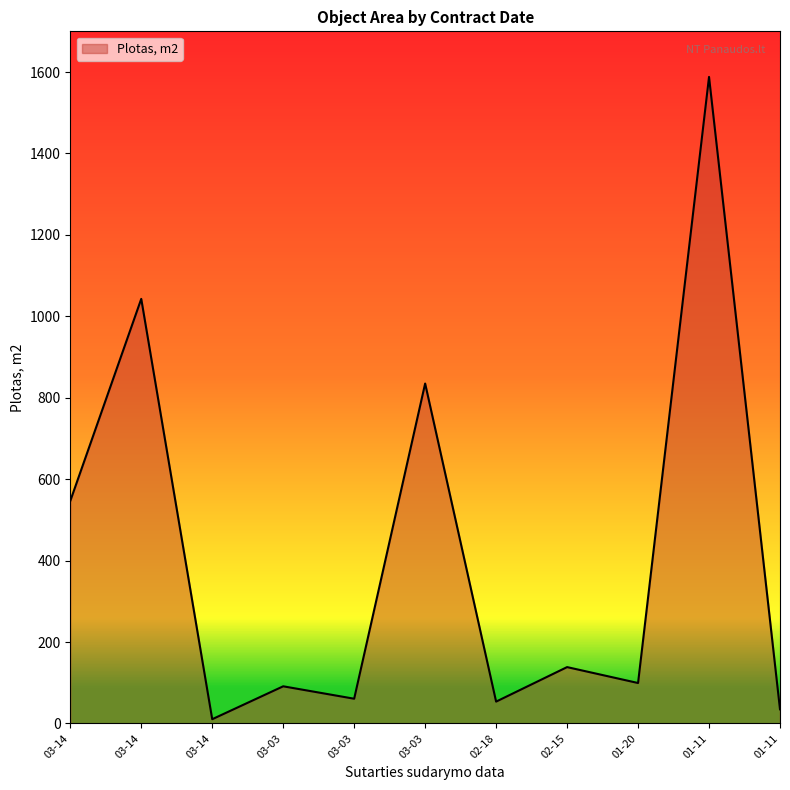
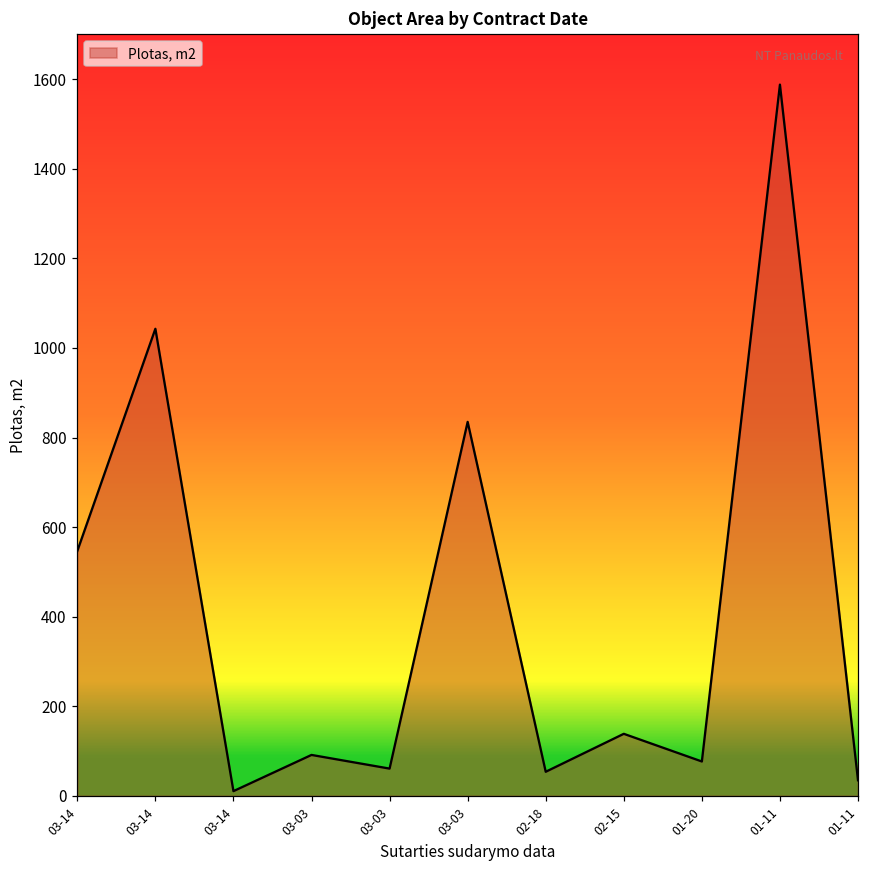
01-20: 100 -> 80
